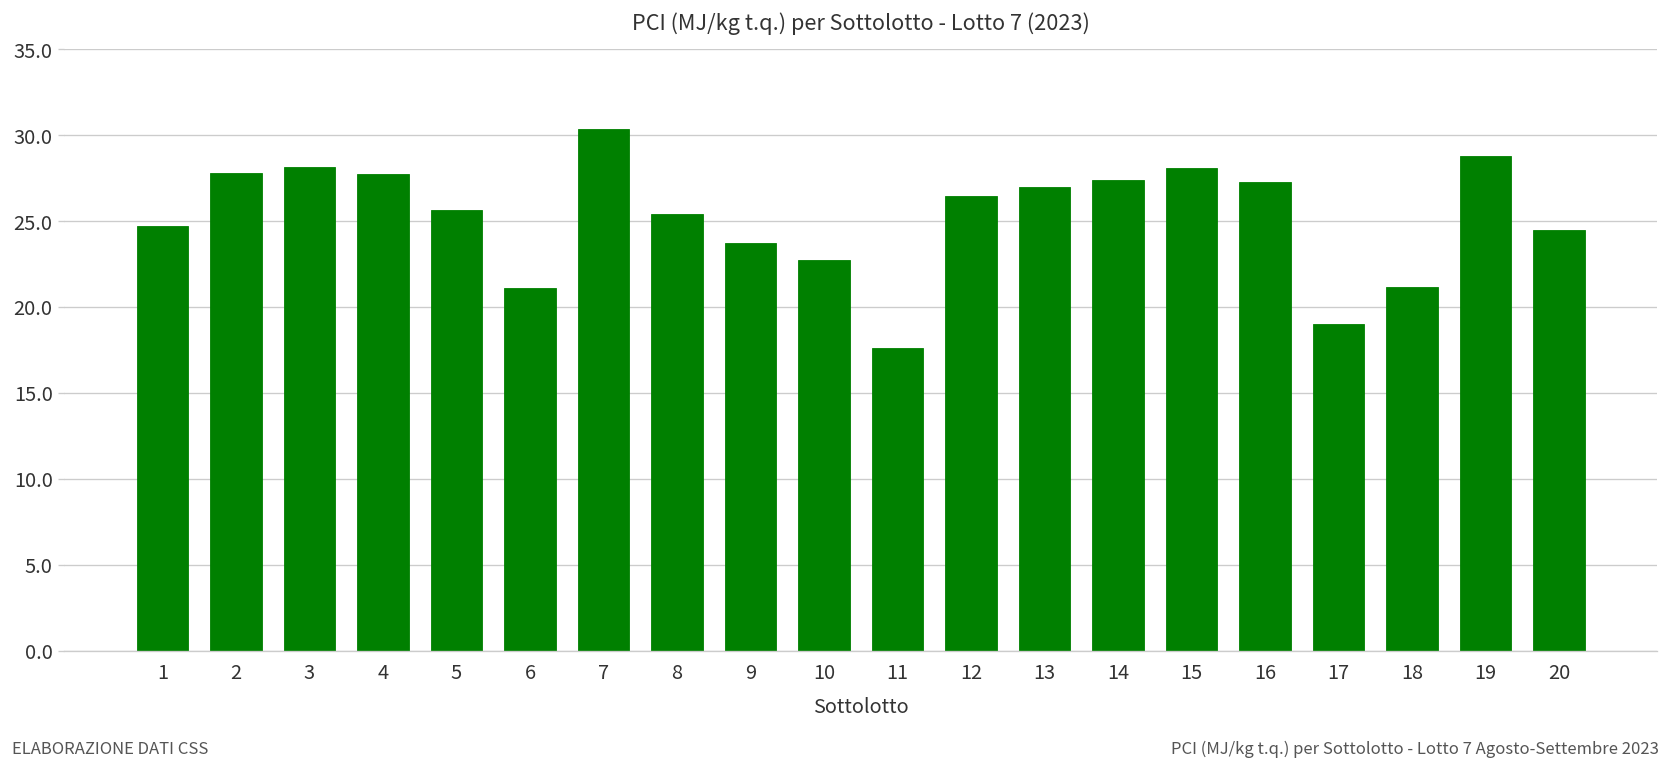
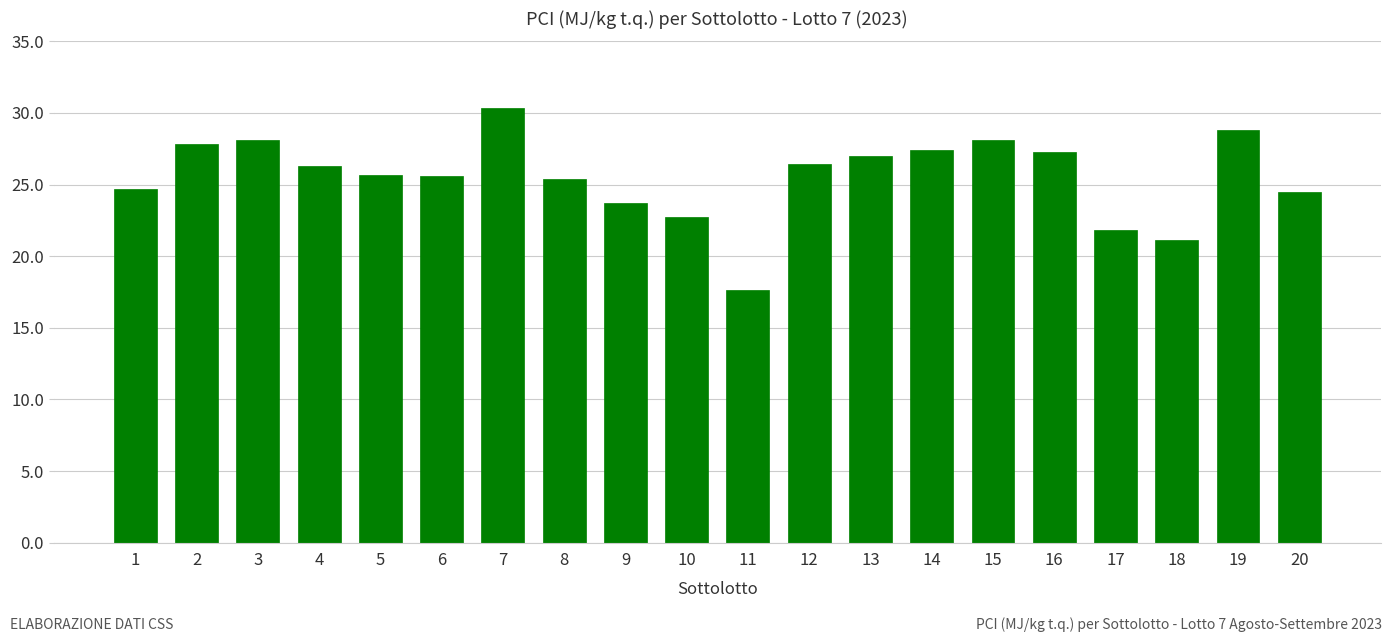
4: 27.8 -> 26.3
6: 21.1 -> 25.6
17: 19.0 -> 21.8
